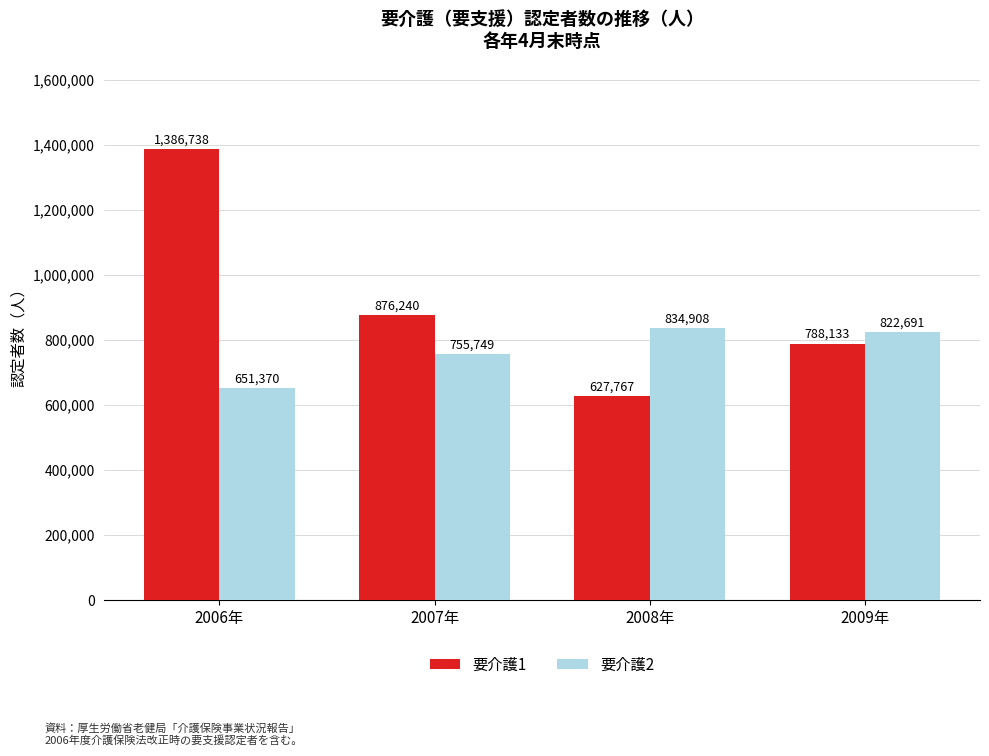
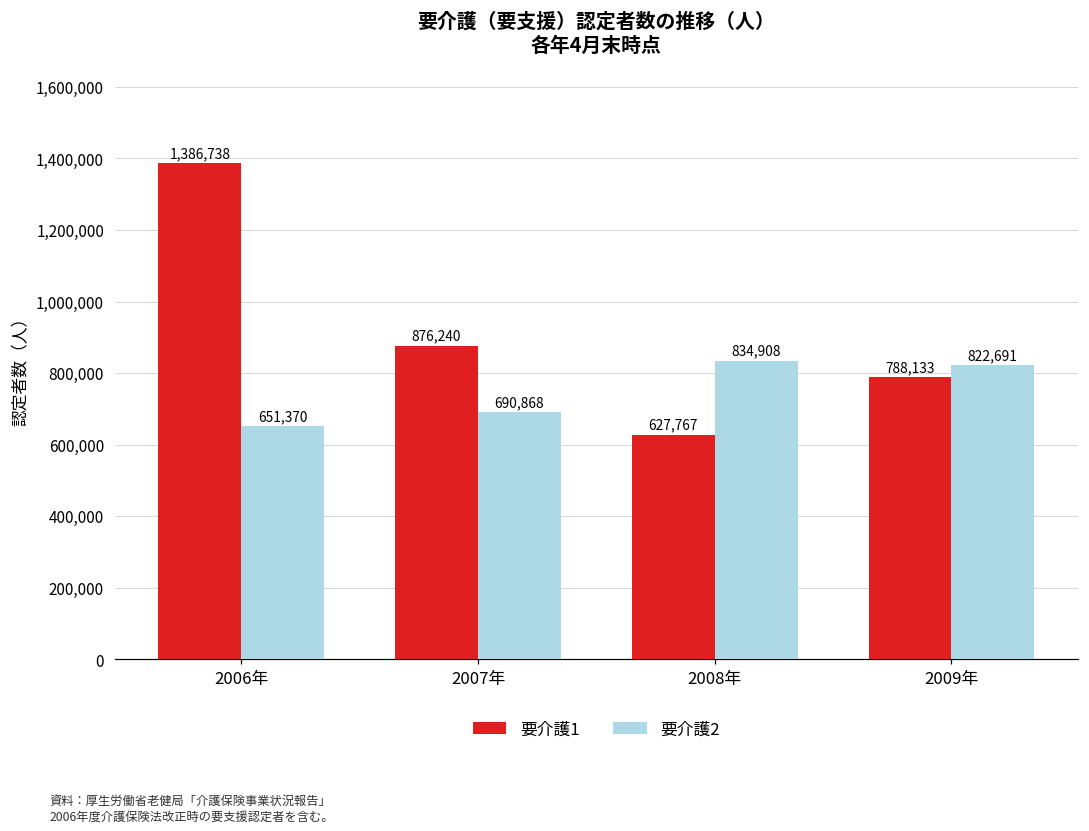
要介護2, 2007年: 755,749 -> 690,868
